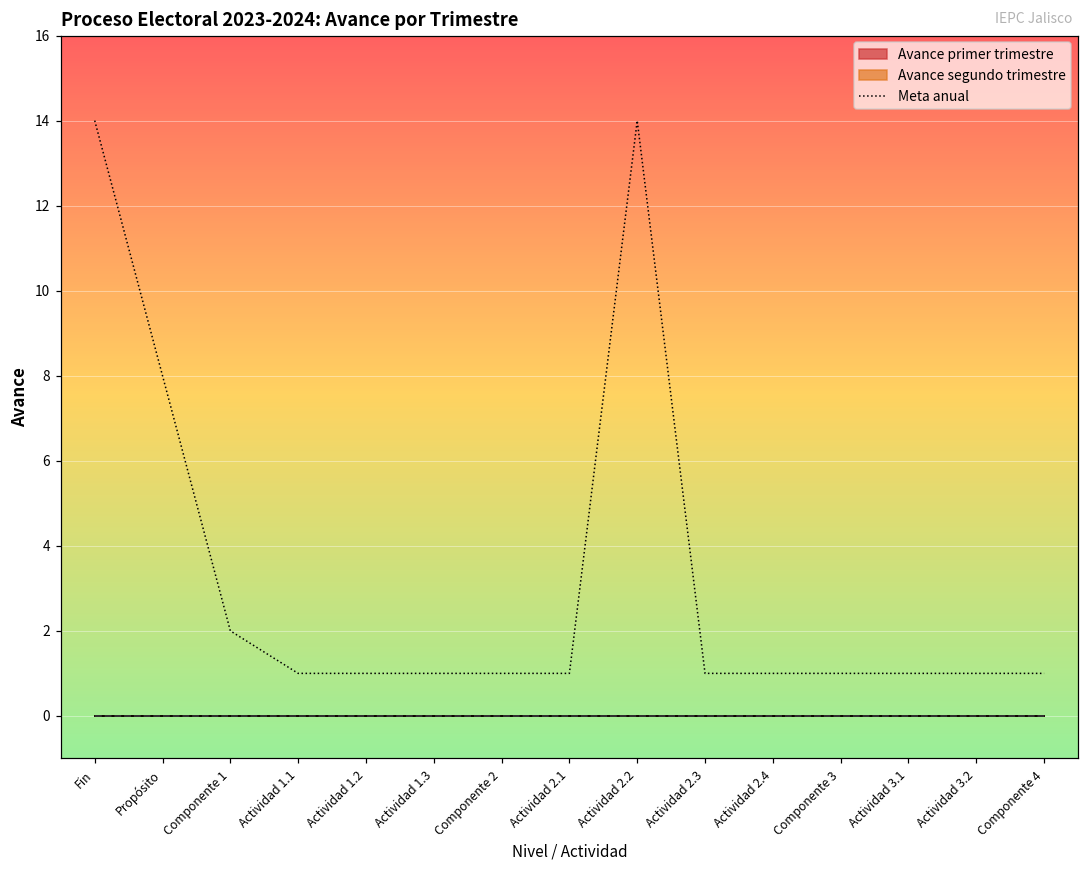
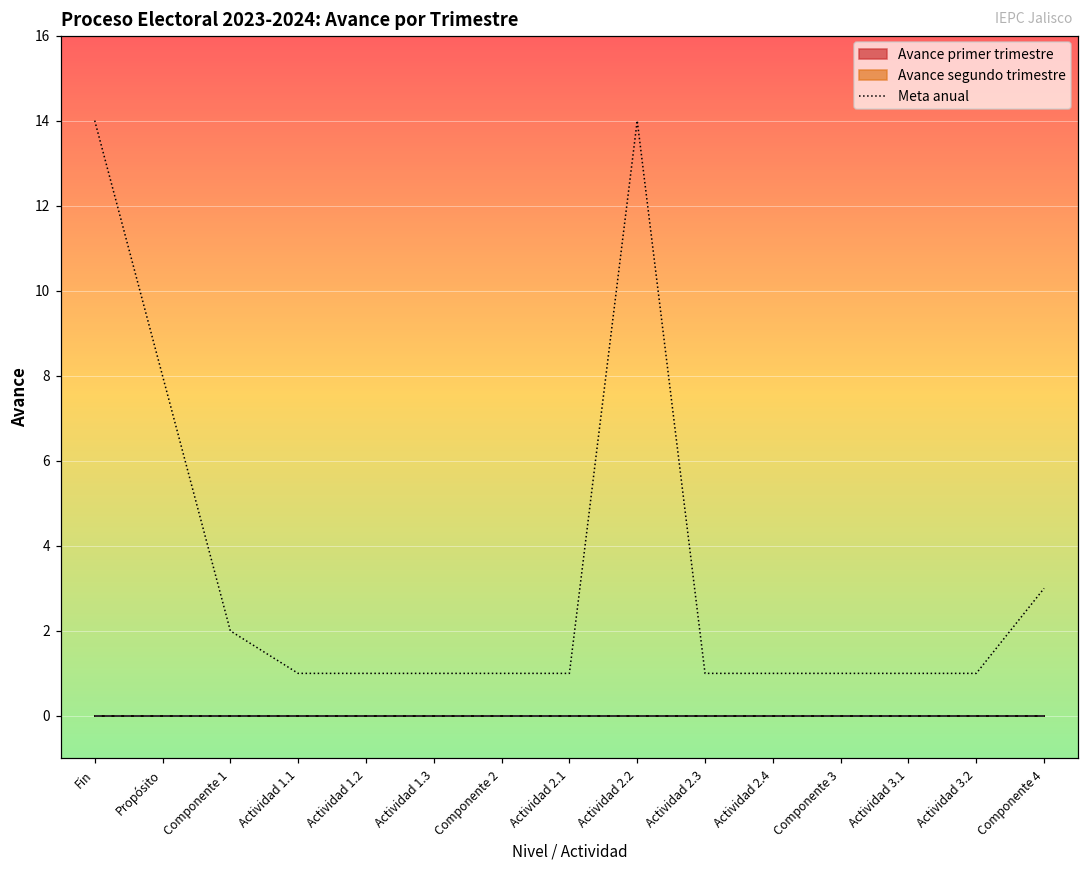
Meta anual, Componente 4: 1 -> 3
